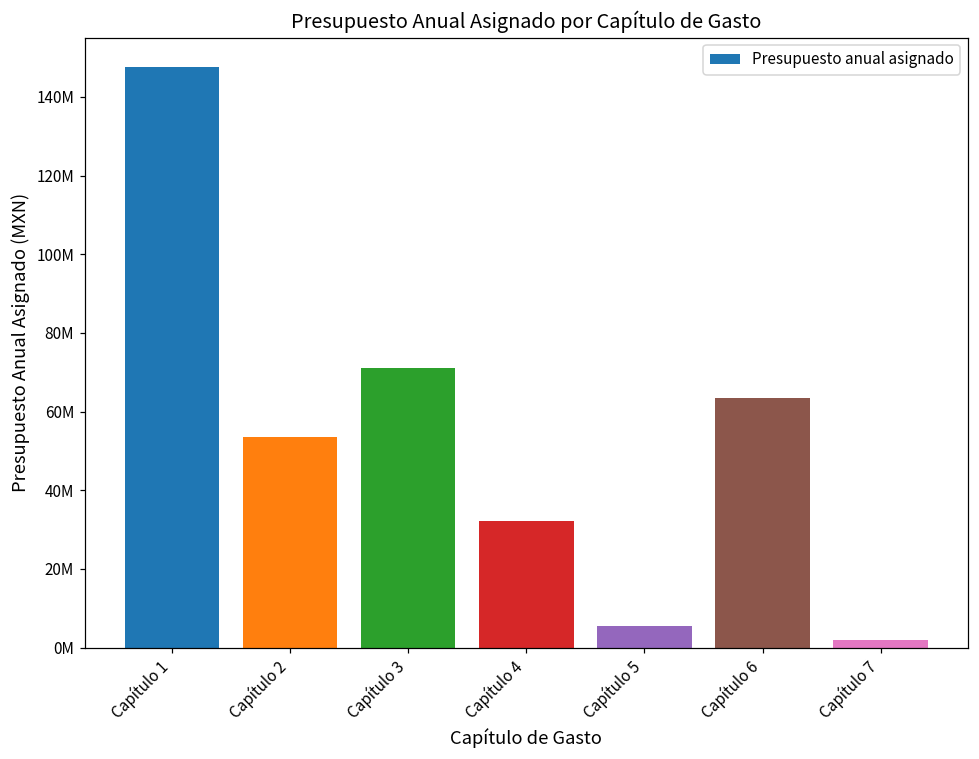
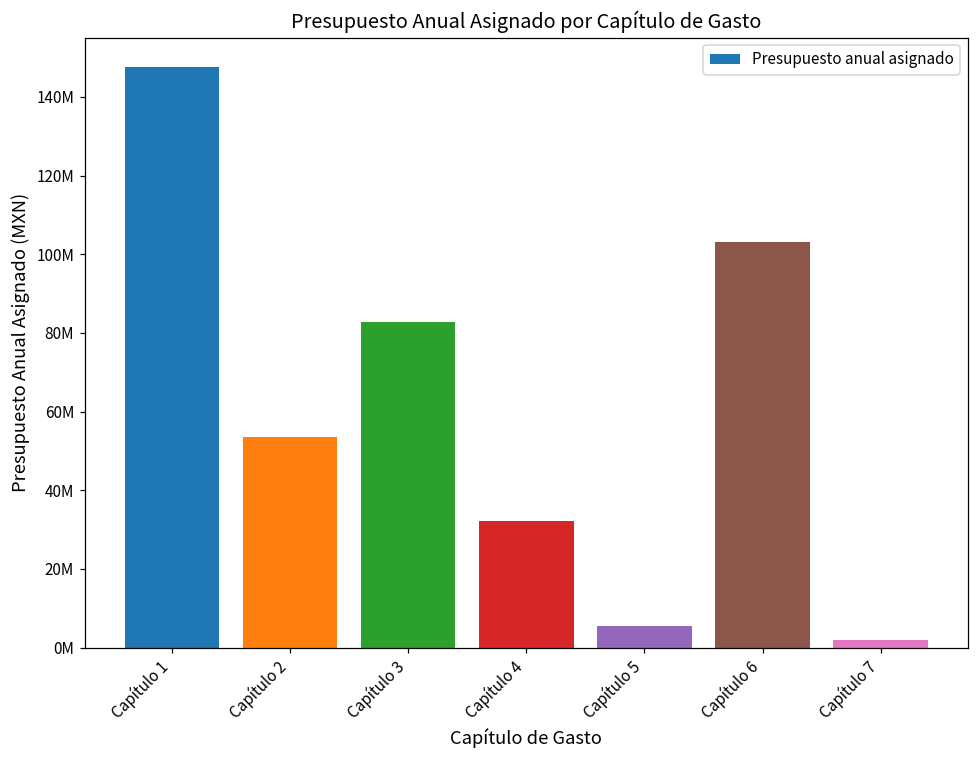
Capítulo 3: 71000000 -> 83000000
Capítulo 6: 63000000 -> 103000000
